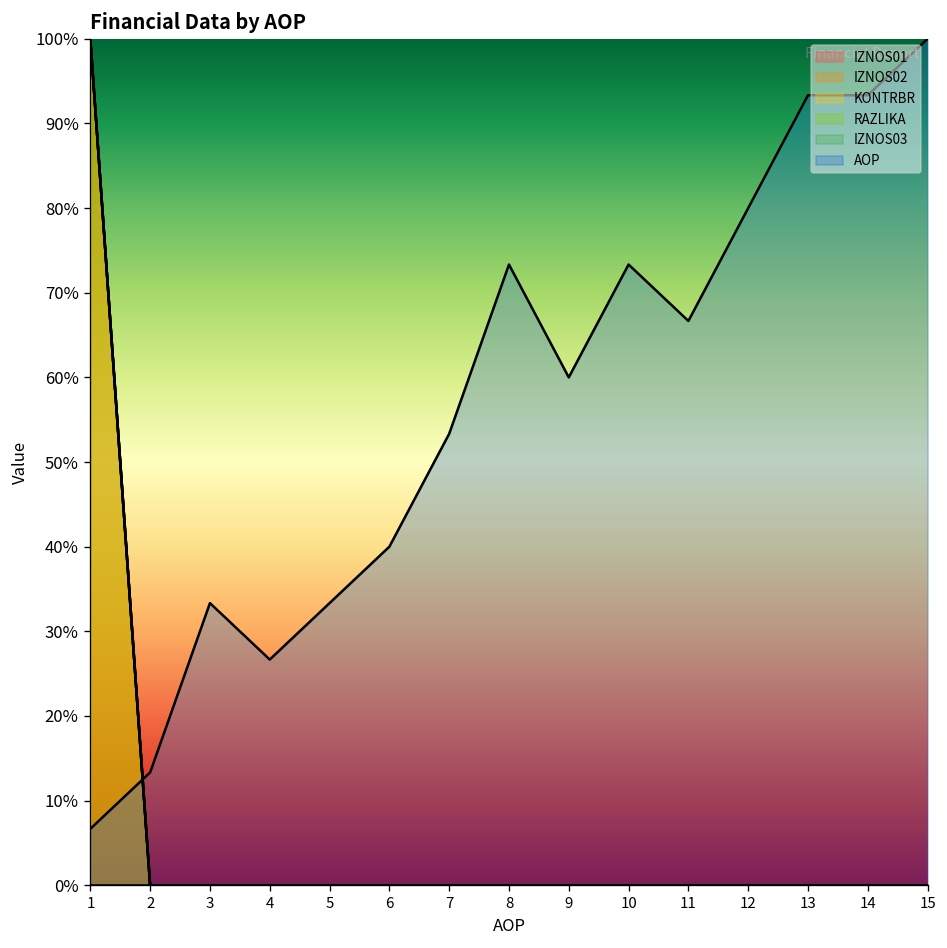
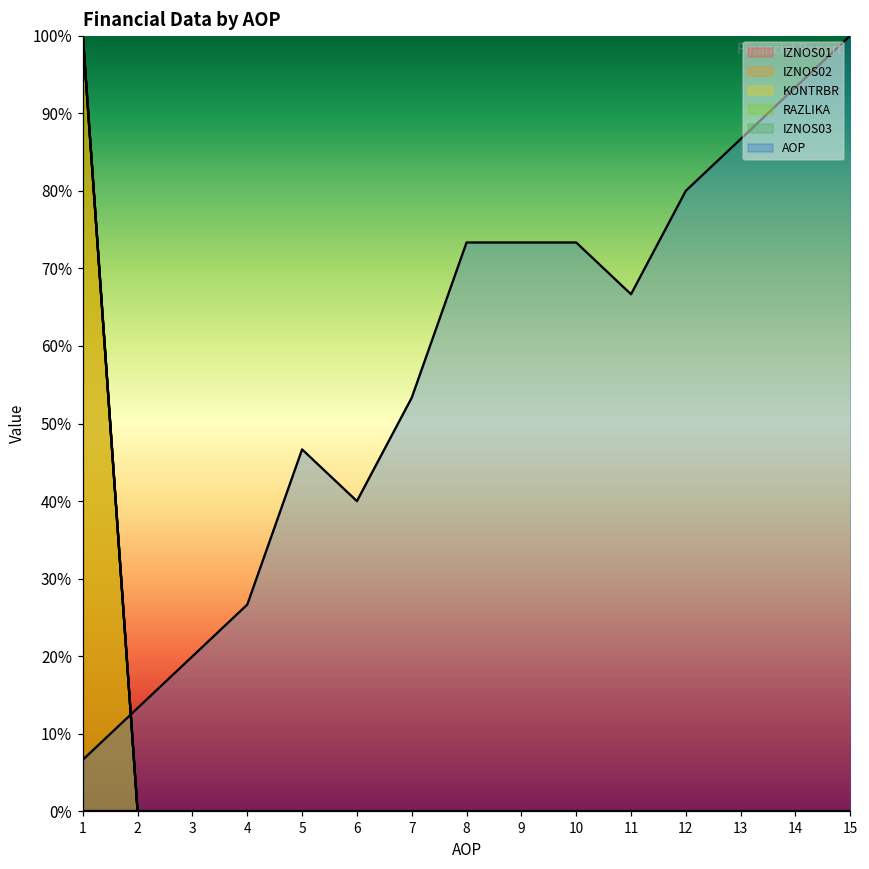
AOP, 3: 33% -> 20%
AOP, 5: 33% -> 47%
AOP, 9: 60% -> 73%
AOP, 13: 93% -> 87%
